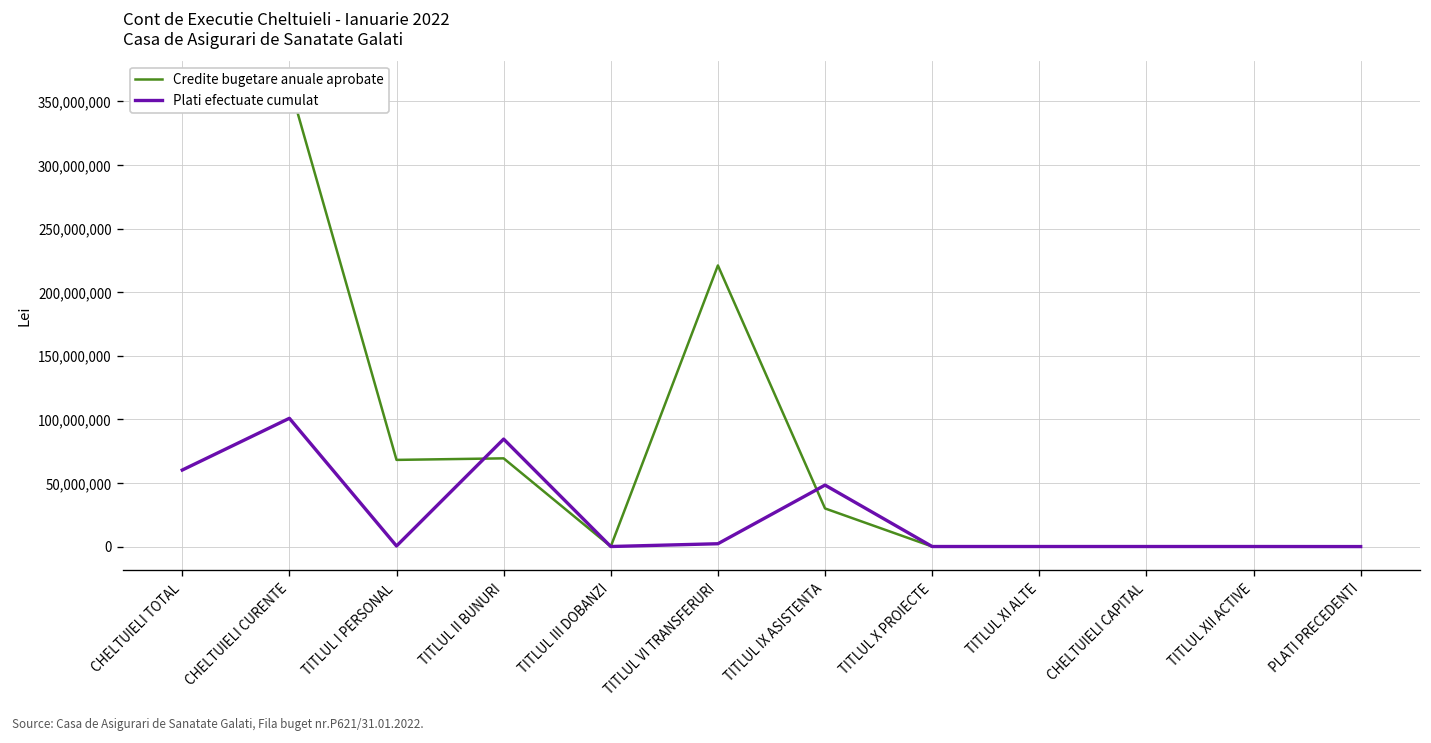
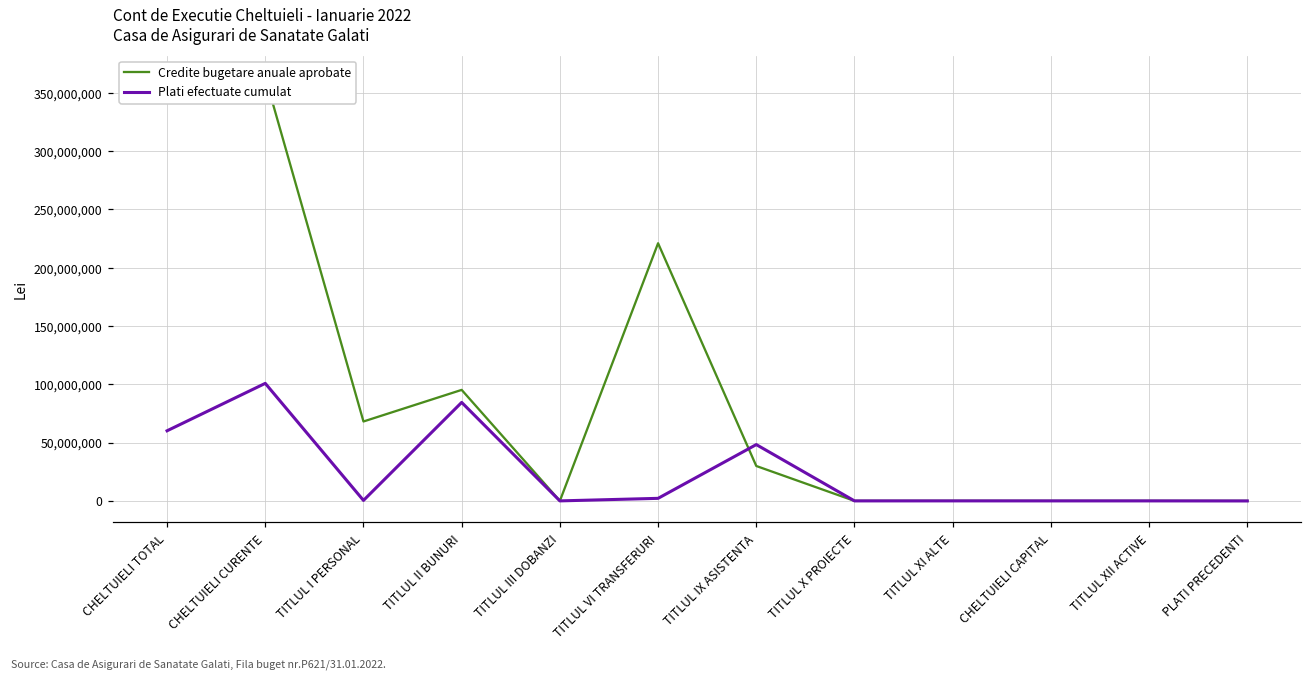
Credite bugetare anuale aprobate, TITLUL II BUNURI: 69,000,000 -> 95,000,000
